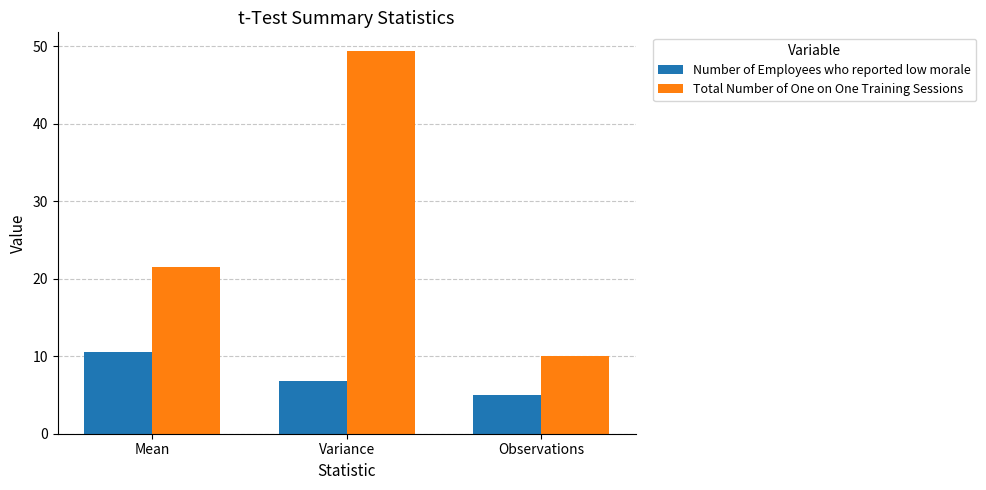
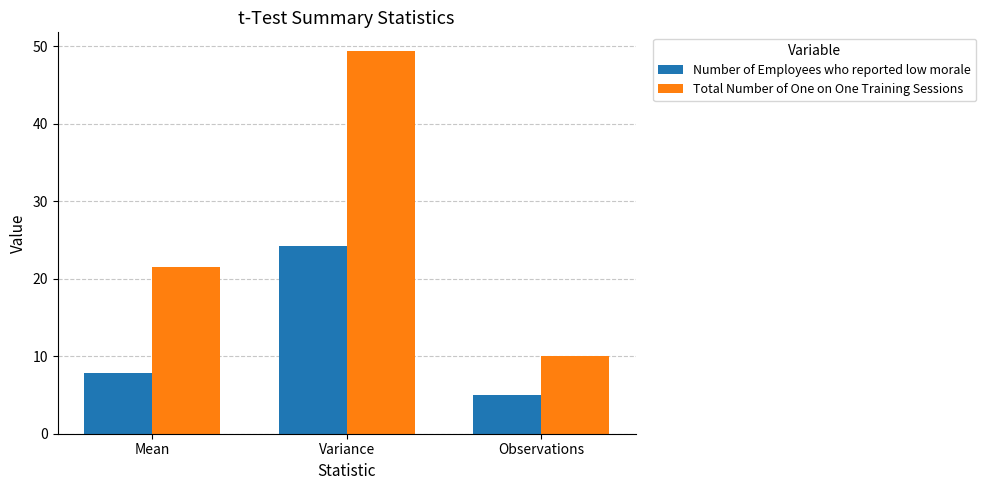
Number of Employees who reported low morale, Mean: 11 -> 8
Number of Employees who reported low morale, Variance: 7 -> 24
